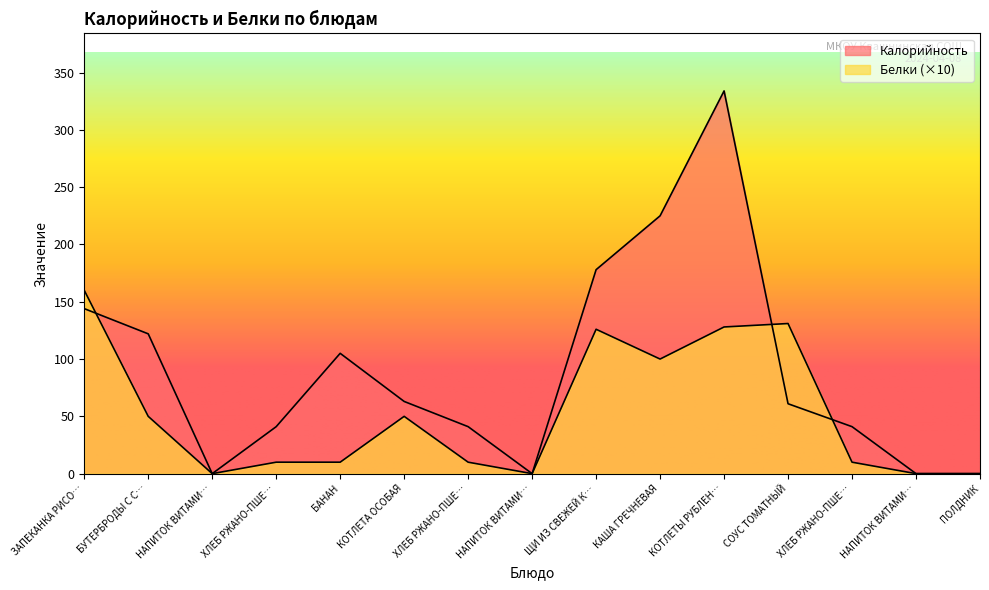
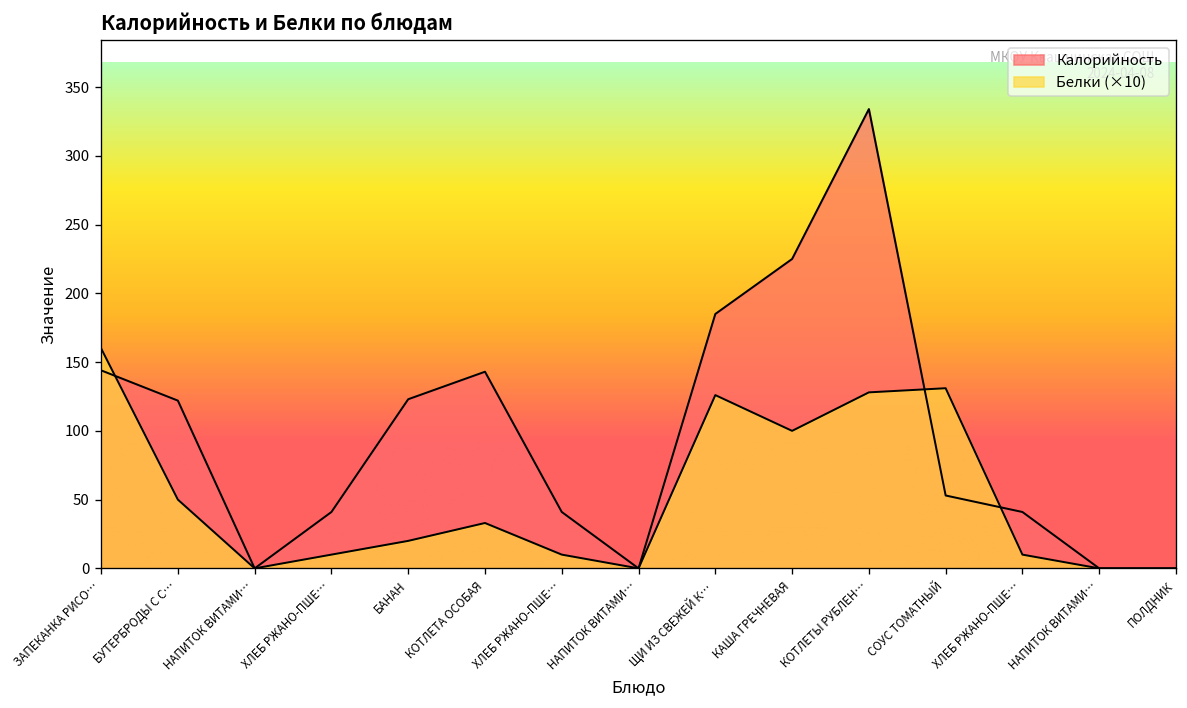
Калорийность, БАНАН: 105 -> 123
Белки (×10), БАНАН: 10 -> 20
Калорийность, КОТЛЕТА ОСОБАЯ: 63 -> 143
Белки (×10), КОТЛЕТА ОСОБАЯ: 50 -> 33
Калорийность, ЩИ ИЗ СВЕЖЕЙ К…: 178 -> 185
Калорийность, СОУС ТОМАТНЫЙ: 61 -> 53
